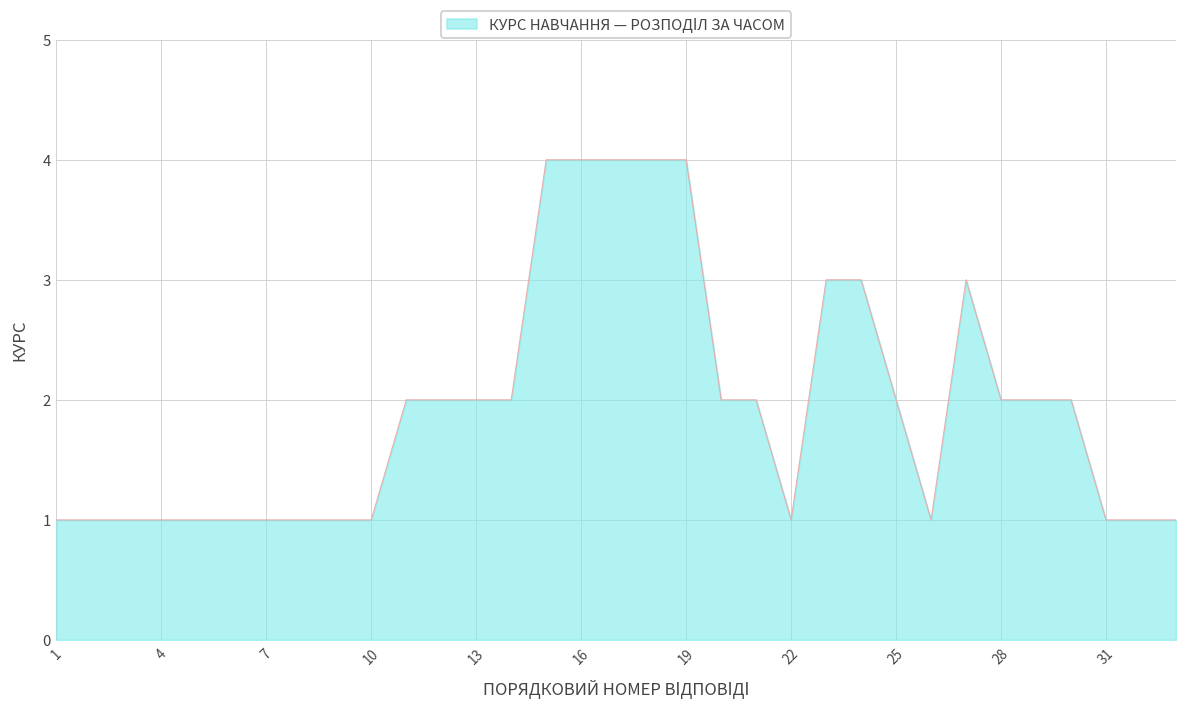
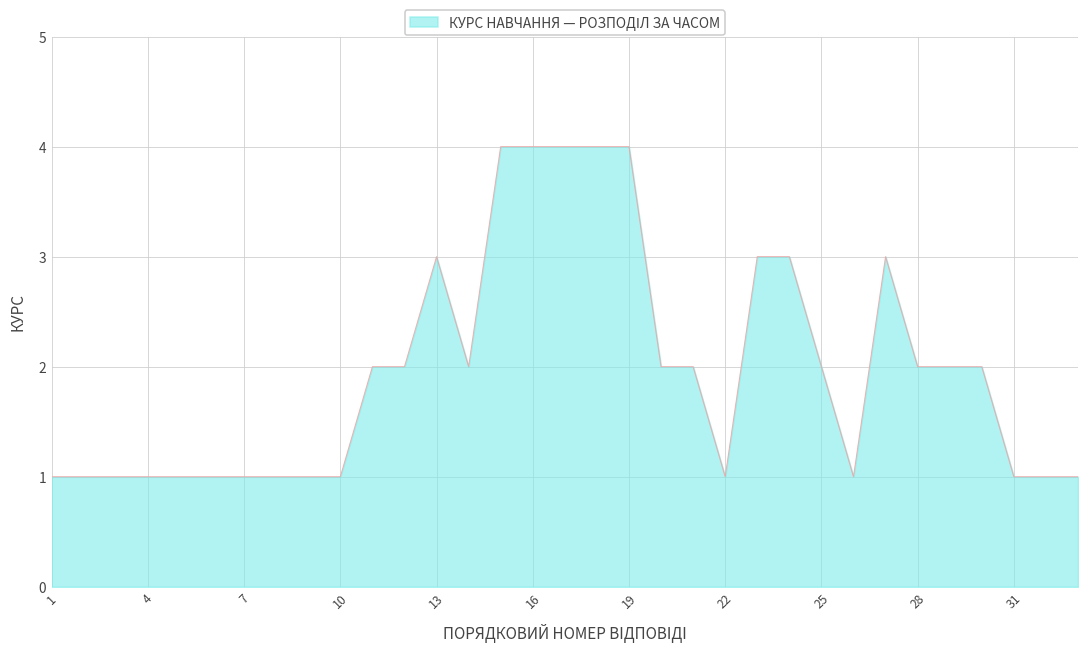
13: 2 -> 3
